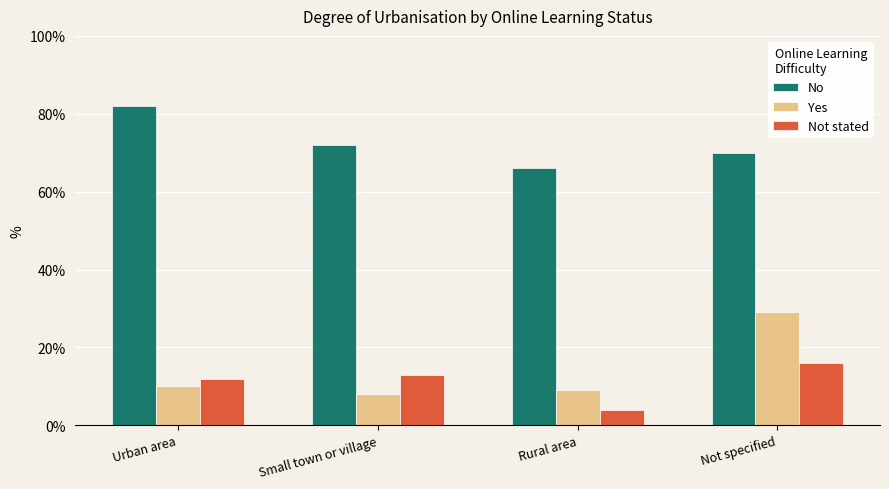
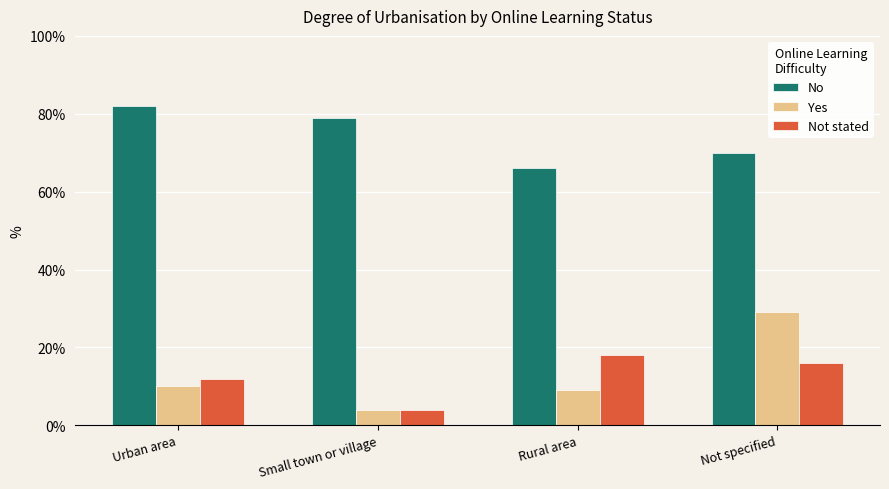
No, Small town or village: 72% -> 79%
Yes, Small town or village: 8% -> 4%
Not stated, Small town or village: 13% -> 4%
Not stated, Rural area: 4% -> 18%
